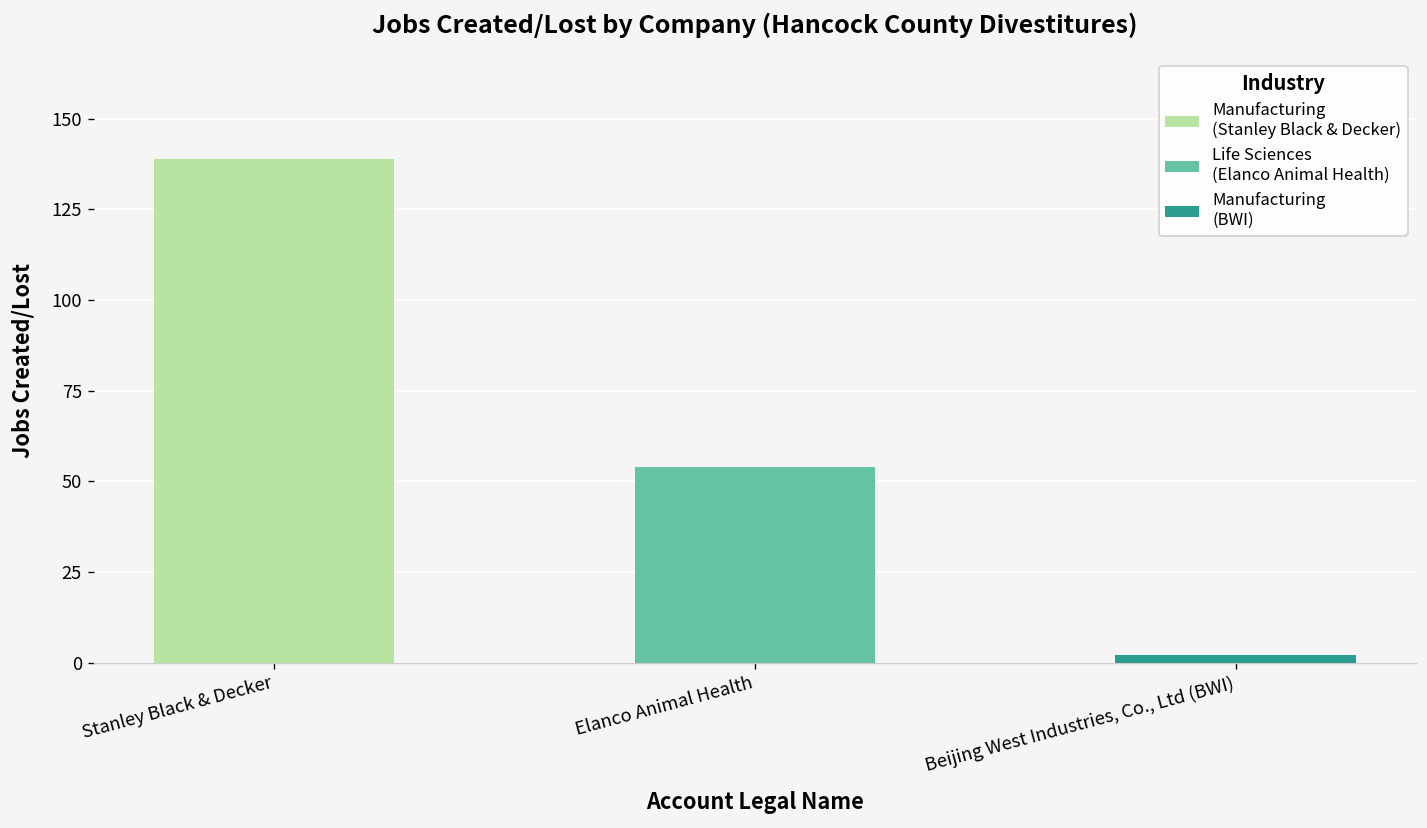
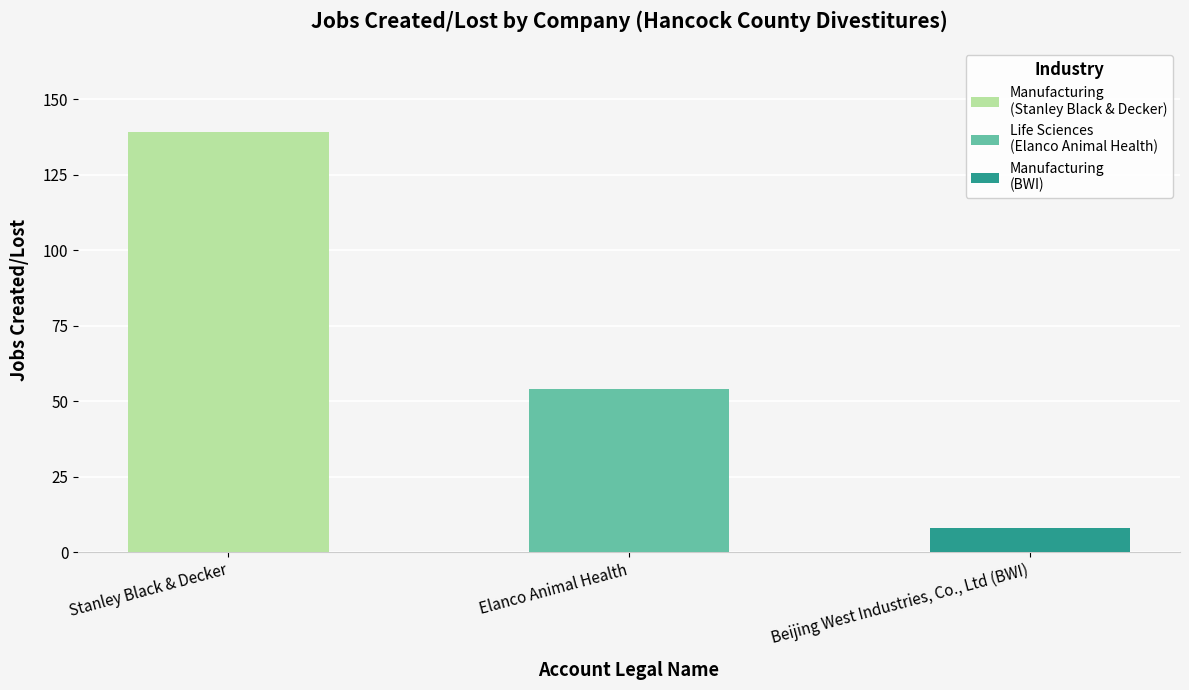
Beijing West Industries, Co., Ltd (BWI): 2 -> 8
